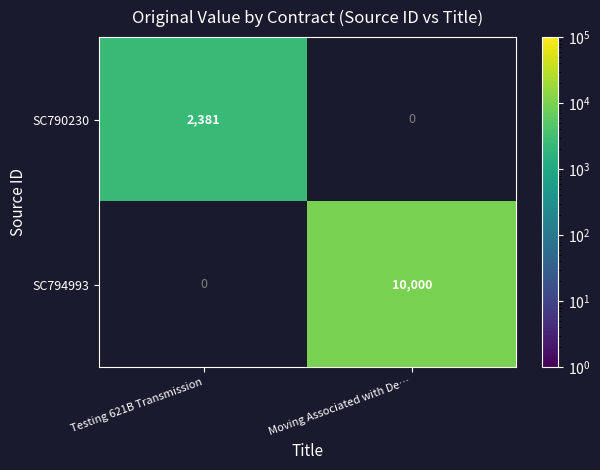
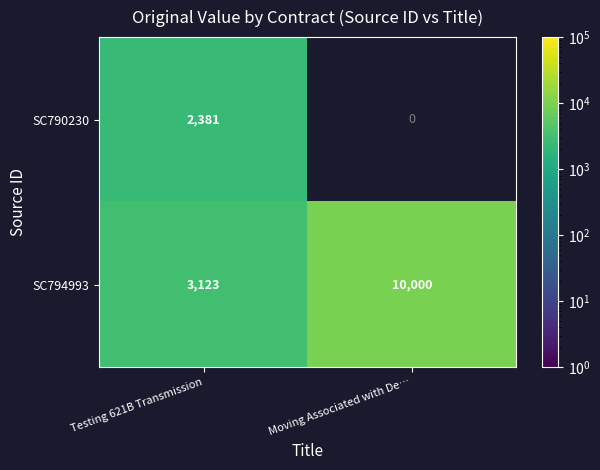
SC794993, Testing 621B Transmission: 0 -> 3,123
